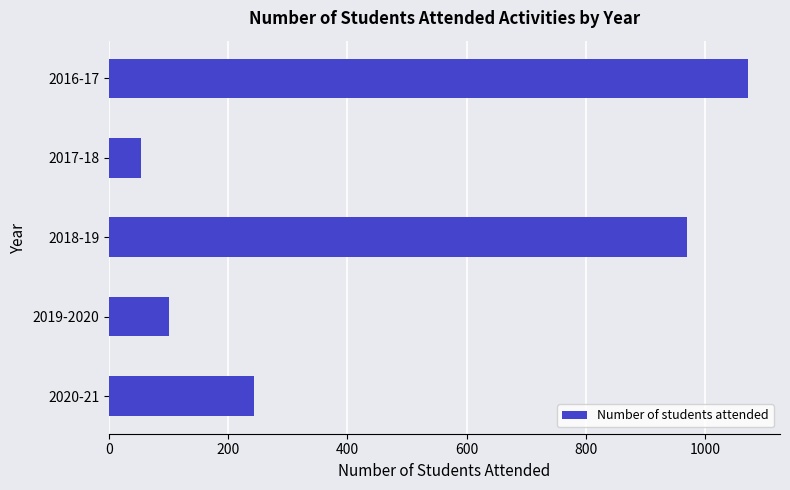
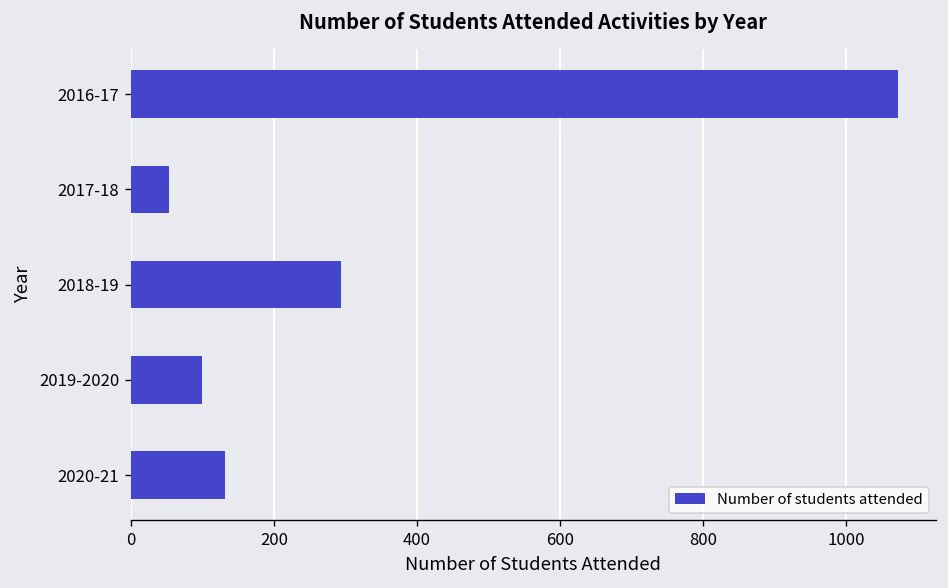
2018-19: 970 -> 290
2020-21: 240 -> 130
